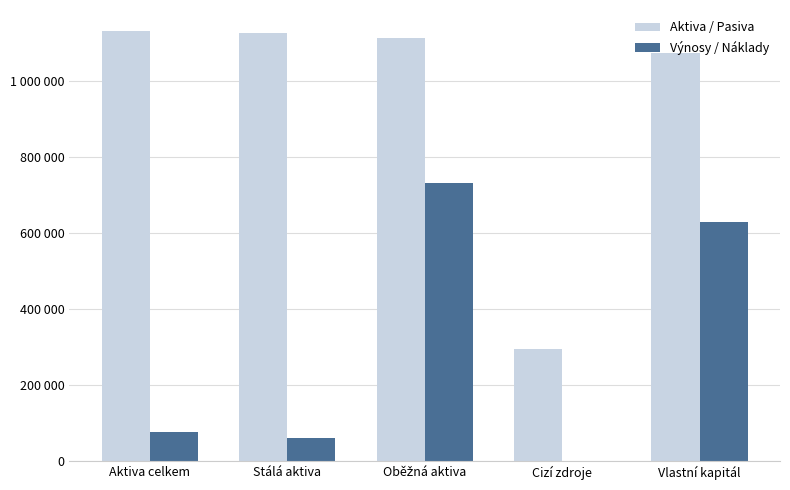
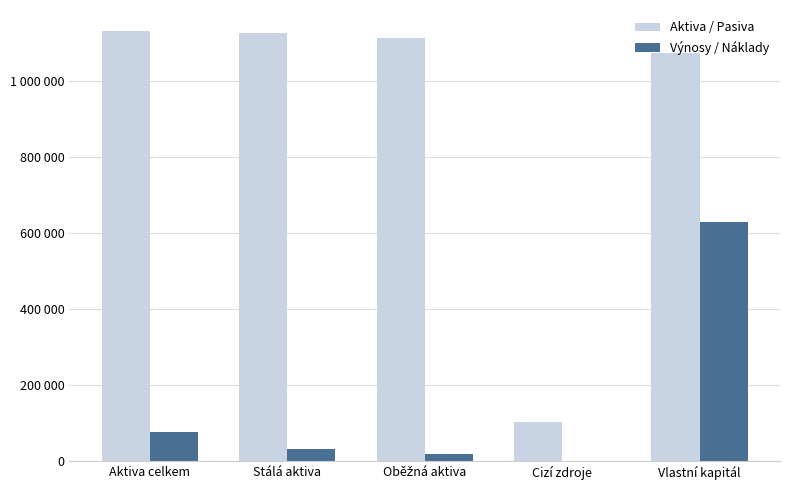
Výnosy / Náklady, Stálá aktiva: 60000 -> 30000
Výnosy / Náklady, Oběžná aktiva: 730000 -> 20000
Aktiva / Pasiva, Cizí zdroje: 300000 -> 100000
